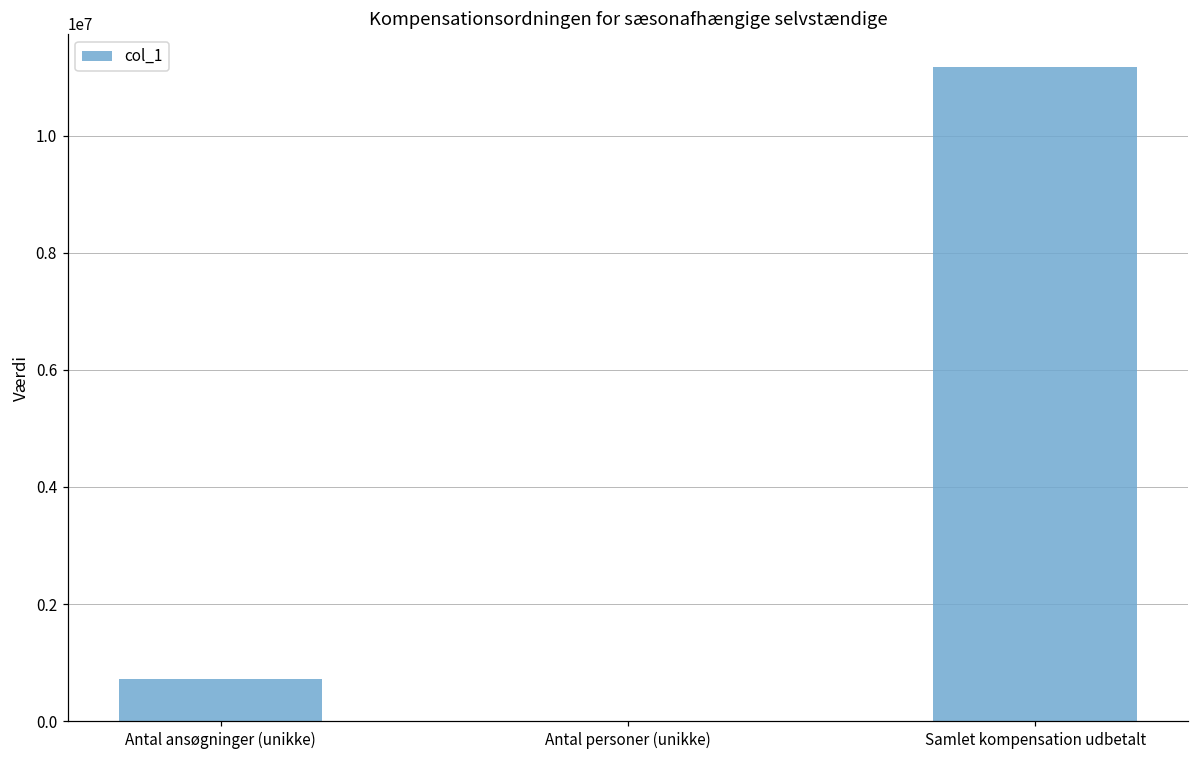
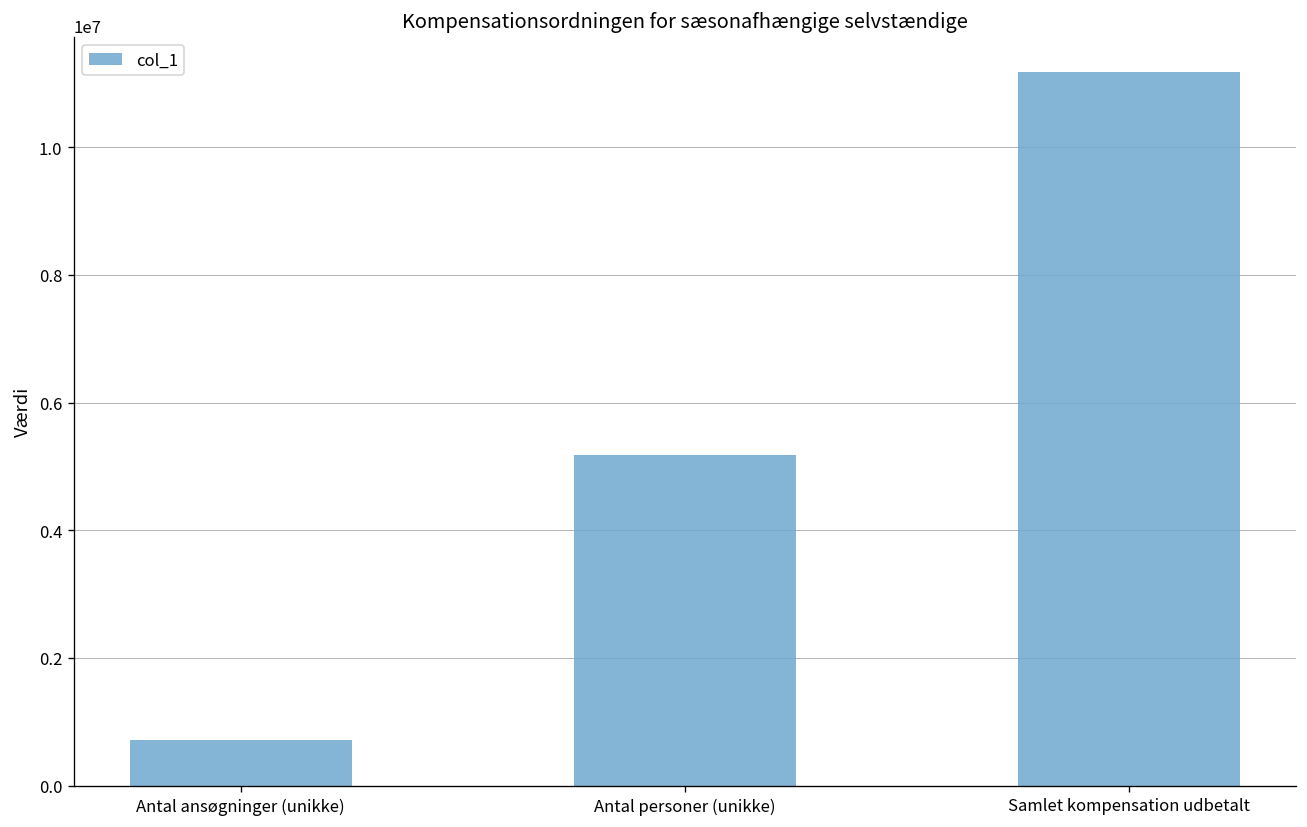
Antal personer (unikke): 0 -> 5200000
